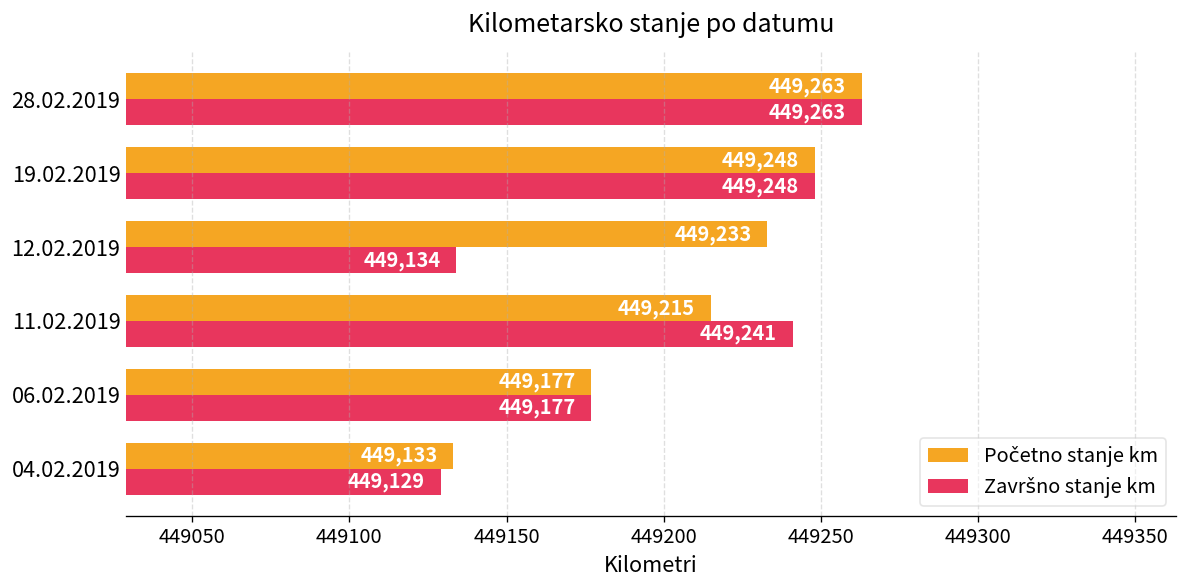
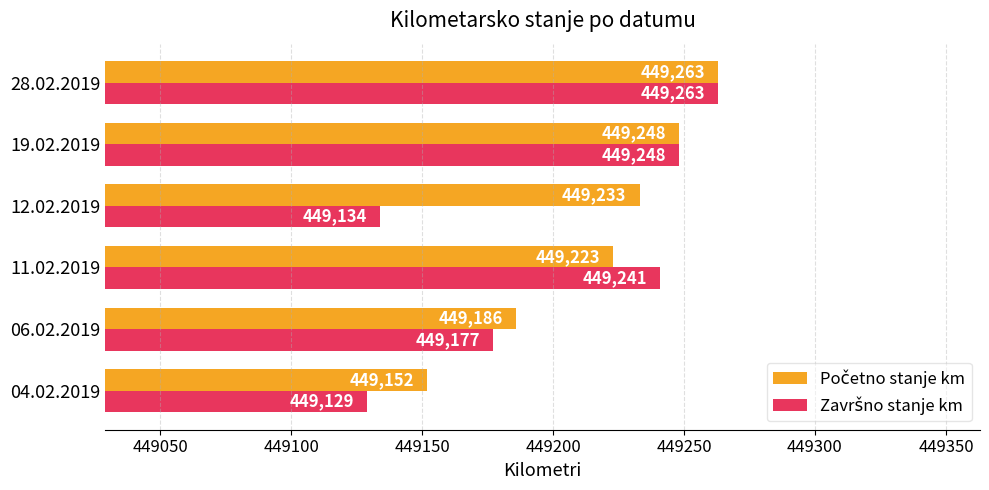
Početno stanje km, 11.02.2019: 449,215 -> 449,223
Početno stanje km, 06.02.2019: 449,177 -> 449,186
Početno stanje km, 04.02.2019: 449,133 -> 449,152
